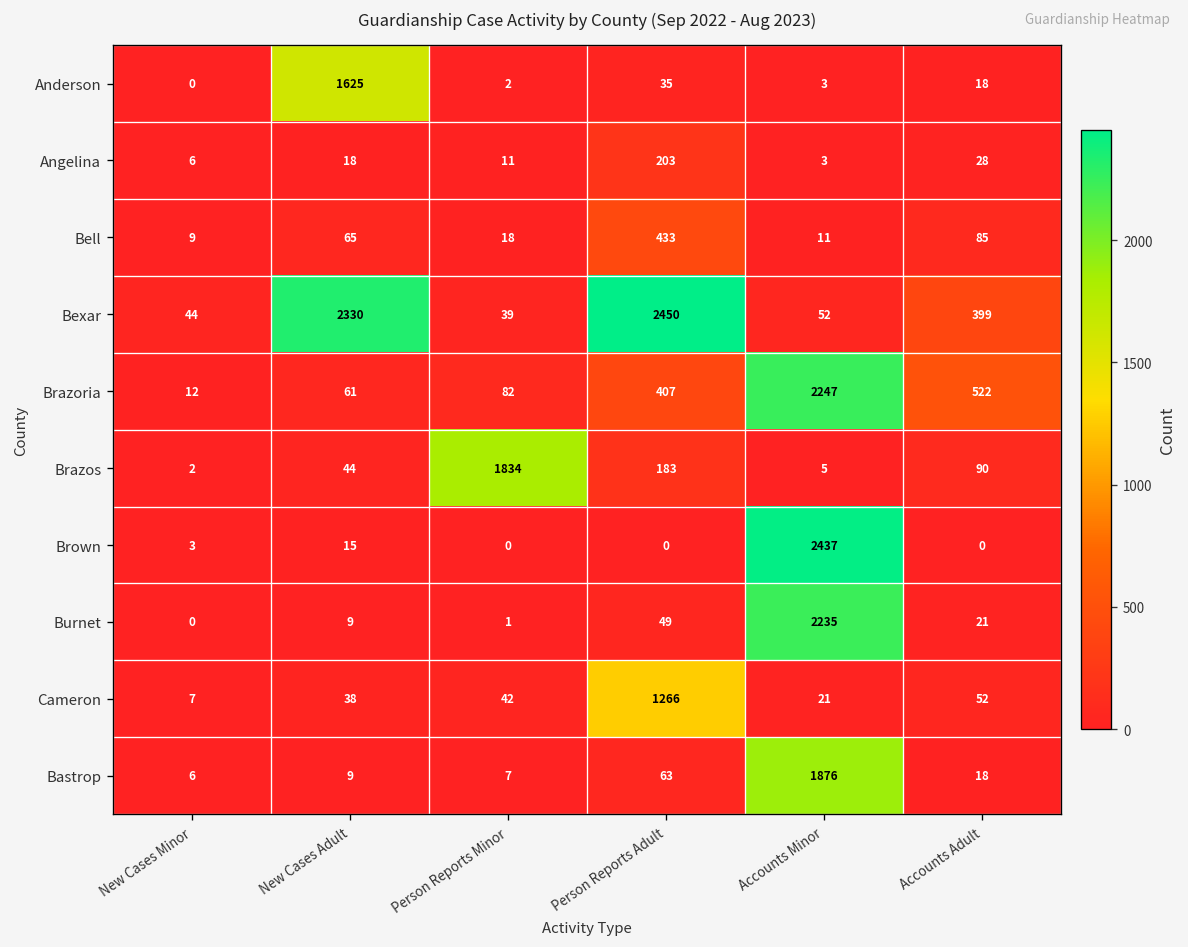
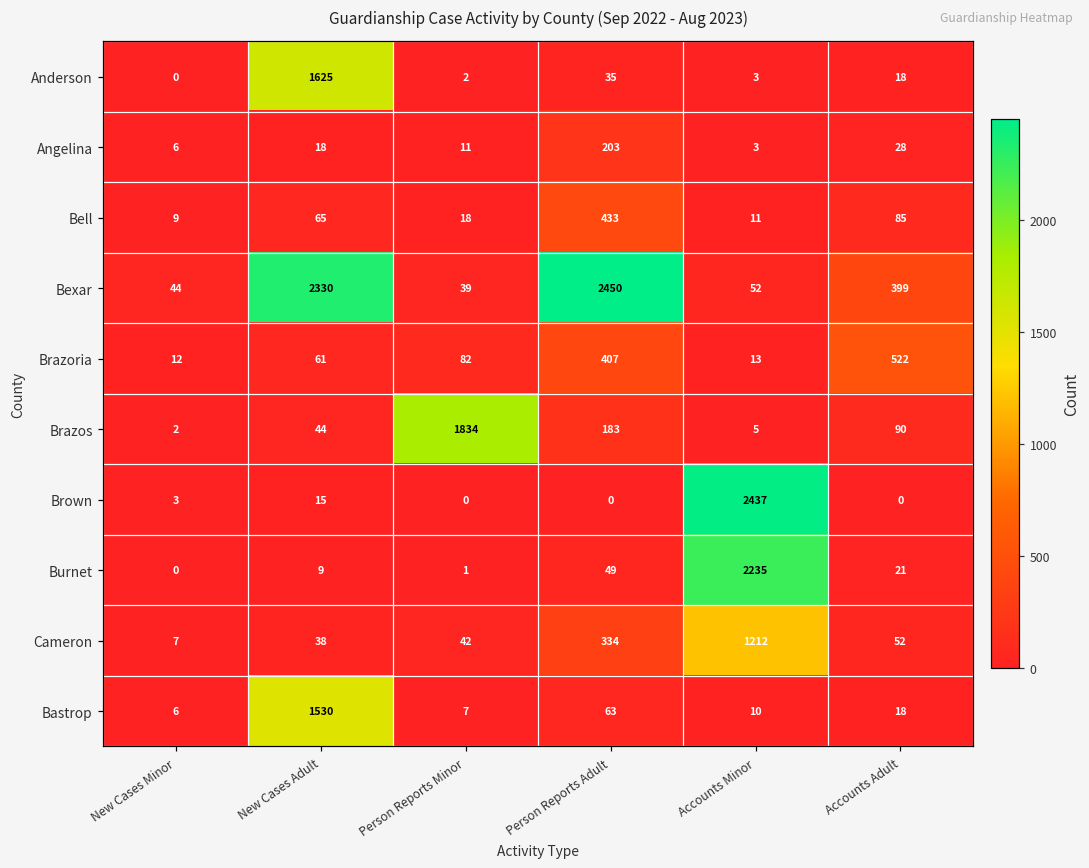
Brazoria, Accounts Minor: 2247 -> 13
Cameron, Person Reports Adult: 1266 -> 334
Cameron, Accounts Minor: 21 -> 1212
Bastrop, New Cases Adult: 9 -> 1530
Bastrop, Accounts Minor: 1876 -> 10
